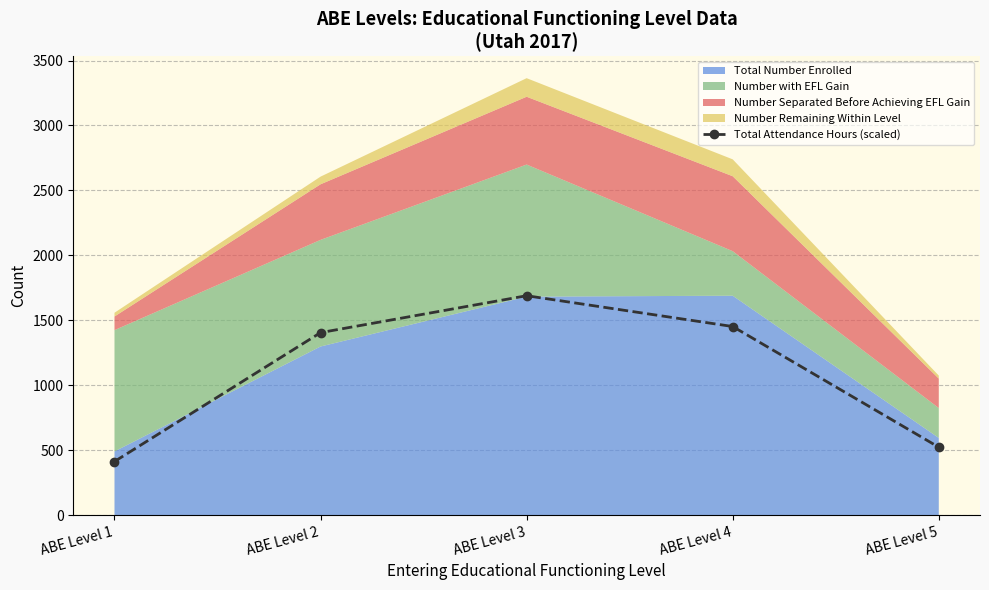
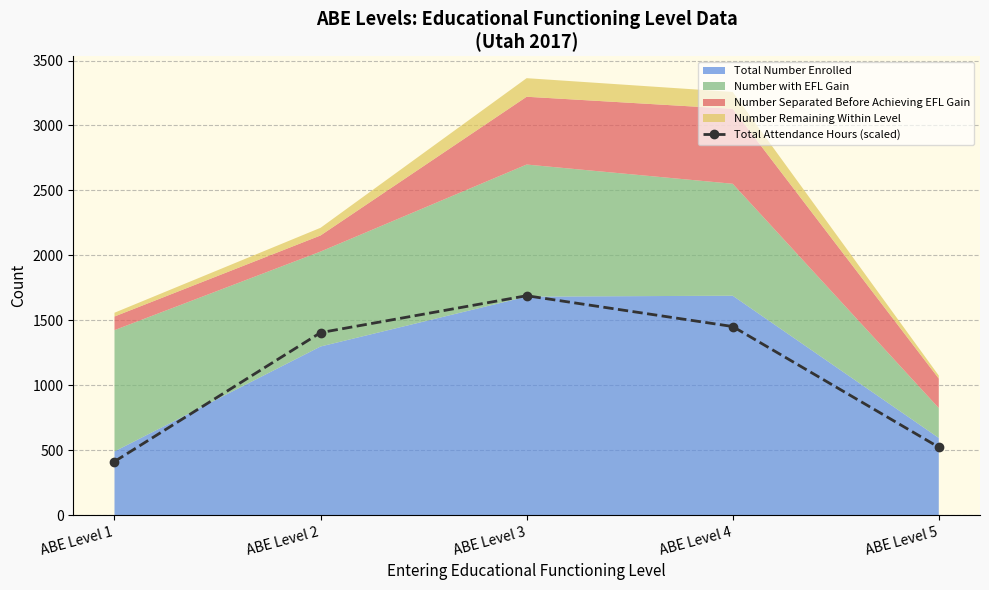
Number with EFL Gain, ABE Level 2: 820 -> 730
Number Separated Before Achieving EFL Gain, ABE Level 2: 430 -> 120
Number with EFL Gain, ABE Level 4: 340 -> 860
